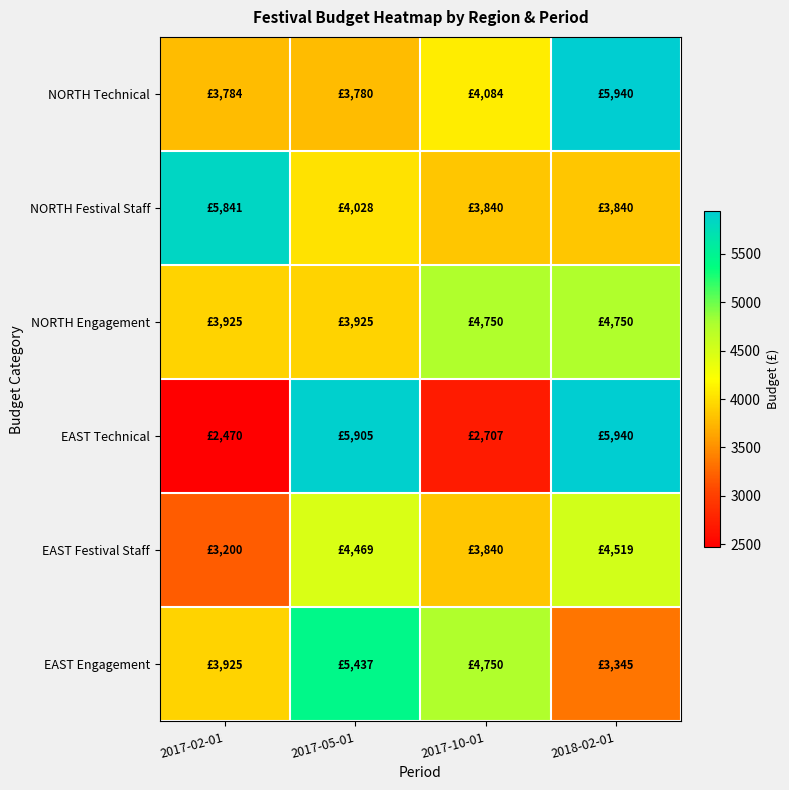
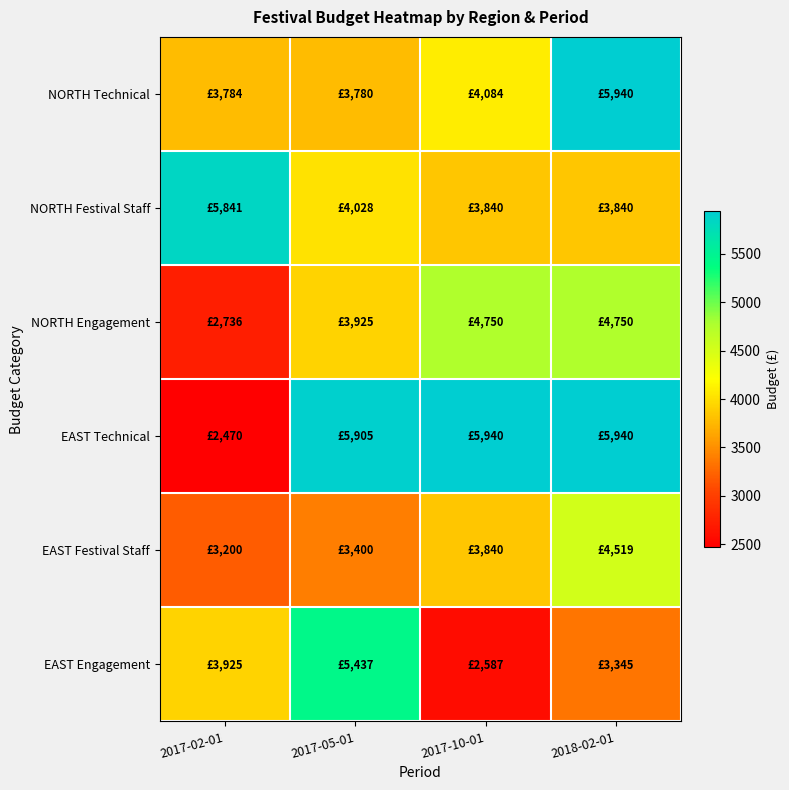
NORTH Engagement, 2017-02-01: £3,925 -> £2,736
EAST Technical, 2017-10-01: £2,707 -> £5,940
EAST Festival Staff, 2017-05-01: £4,469 -> £3,400
EAST Engagement, 2017-10-01: £4,750 -> £2,587
